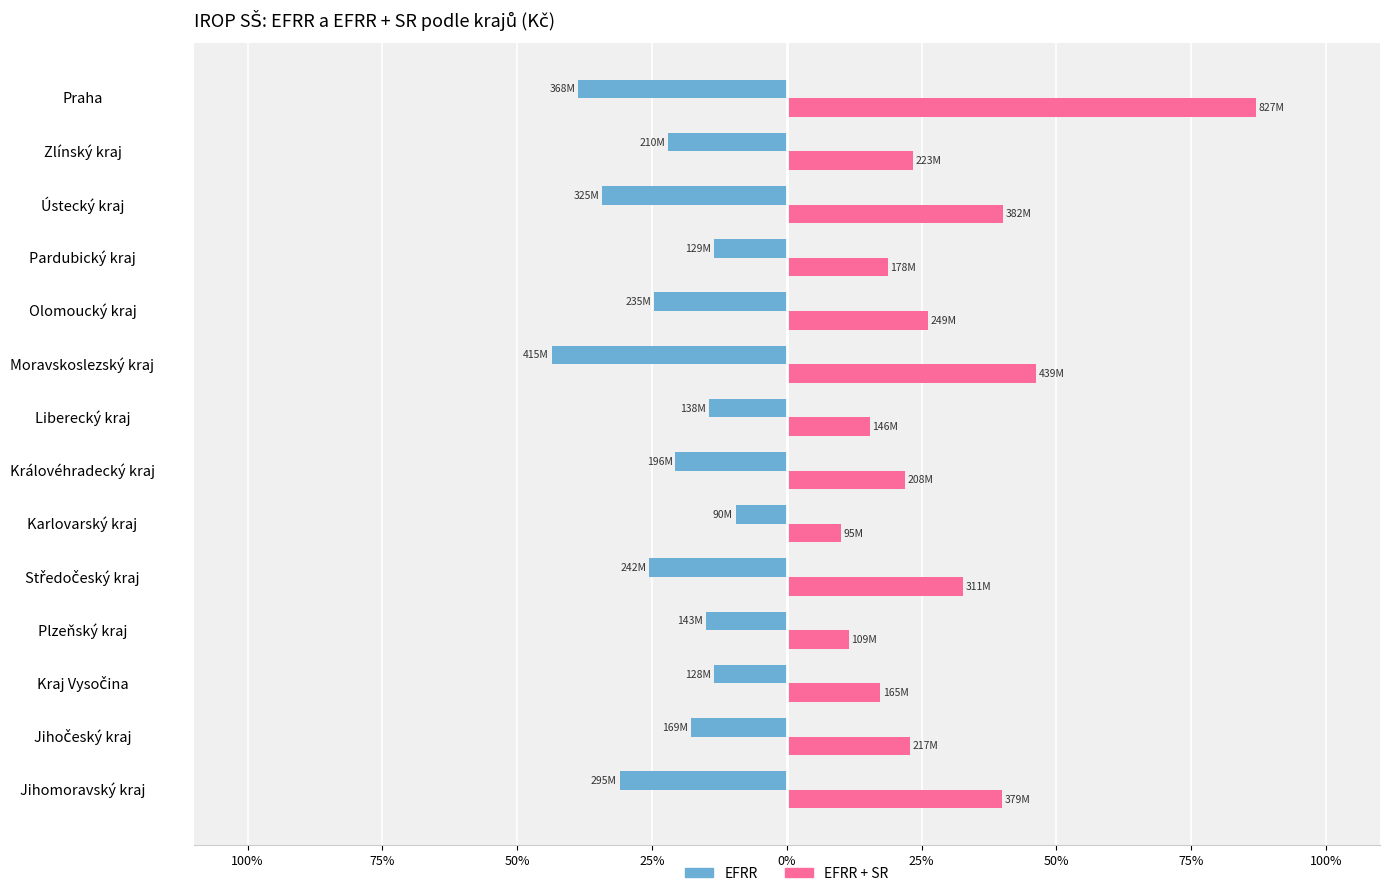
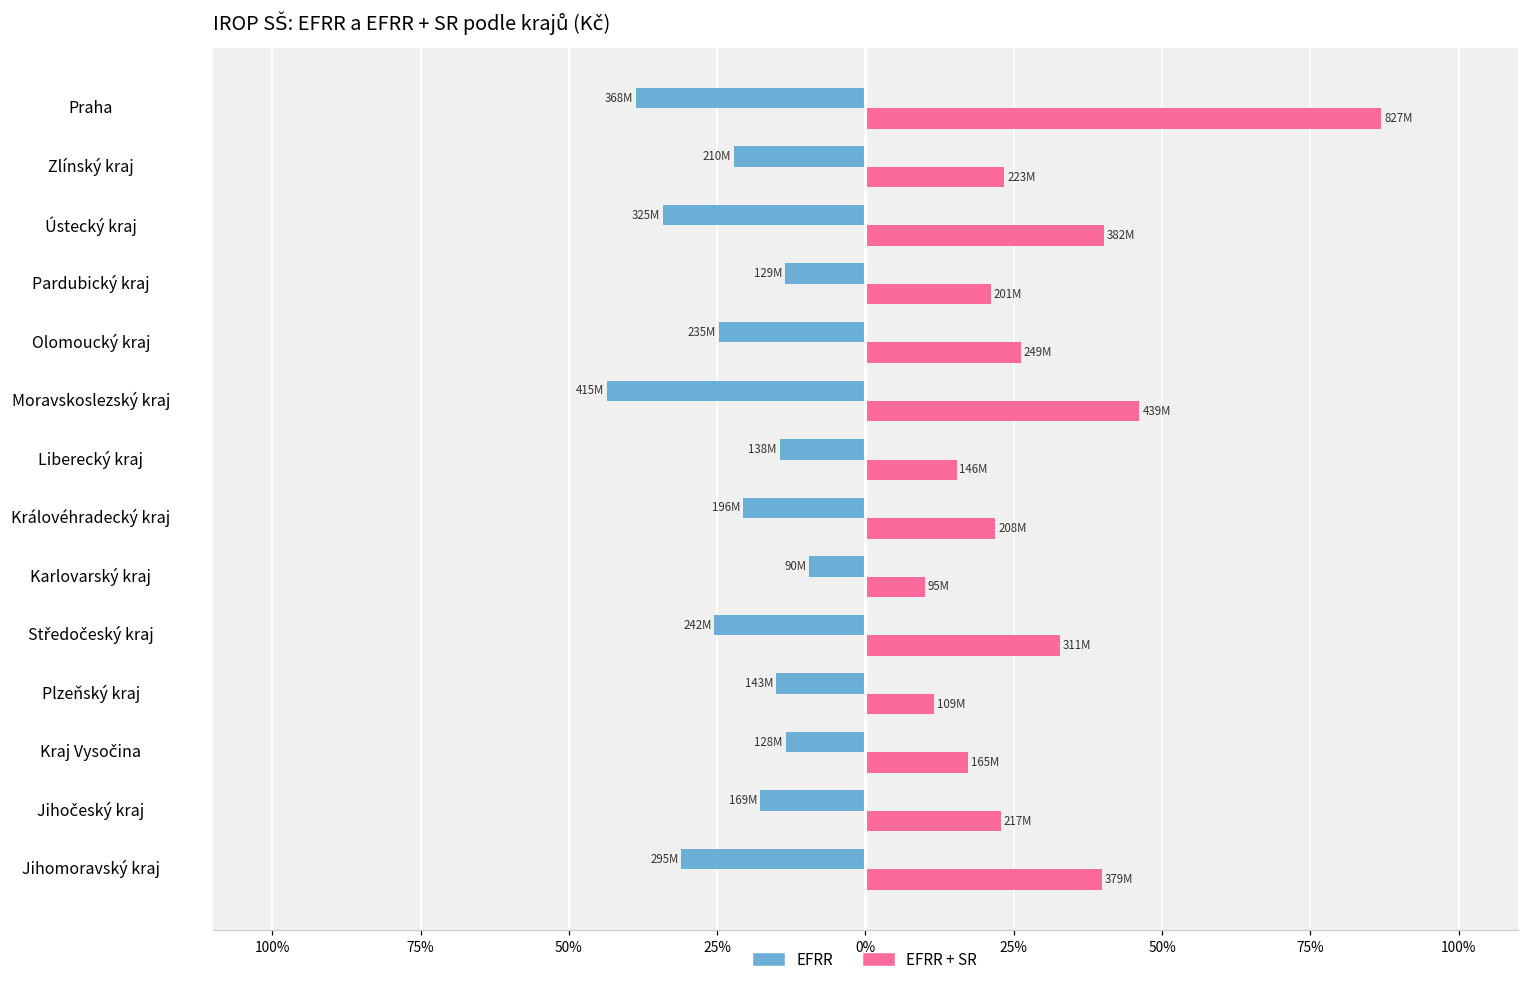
EFRR + SR, Pardubický kraj: 178M -> 201M
